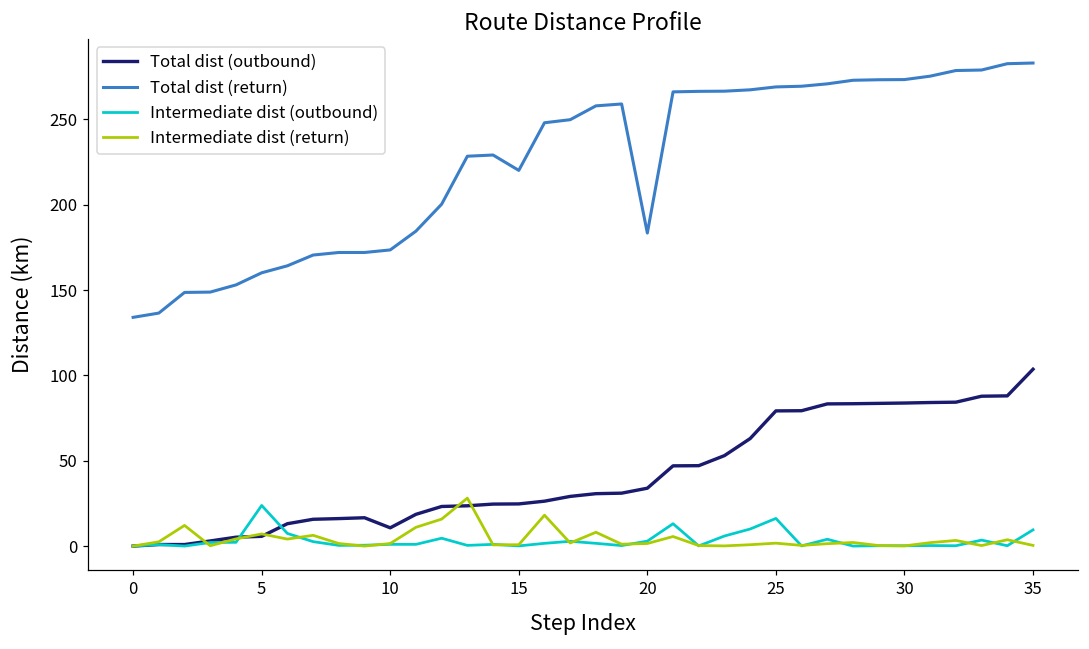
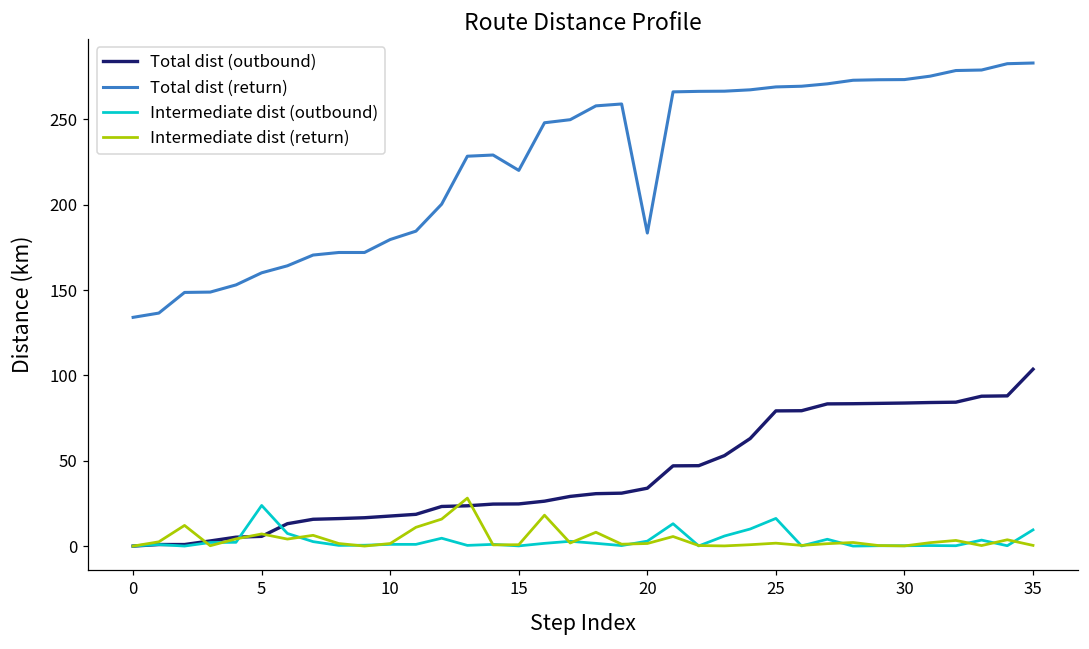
Total dist (outbound), 10: 11 -> 18
Total dist (return), 10: 174 -> 180
